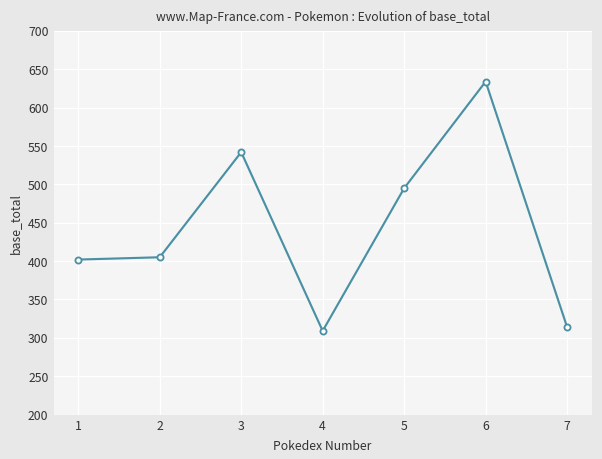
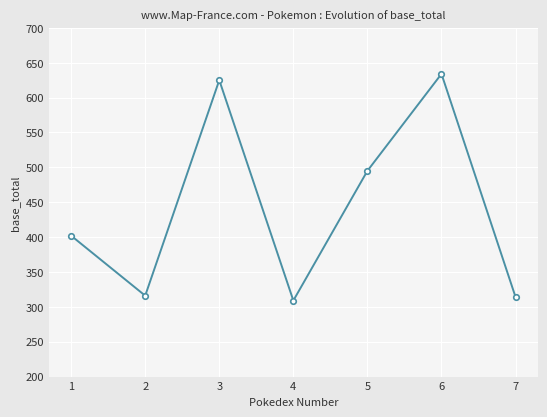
2: 410 -> 320
3: 540 -> 630
